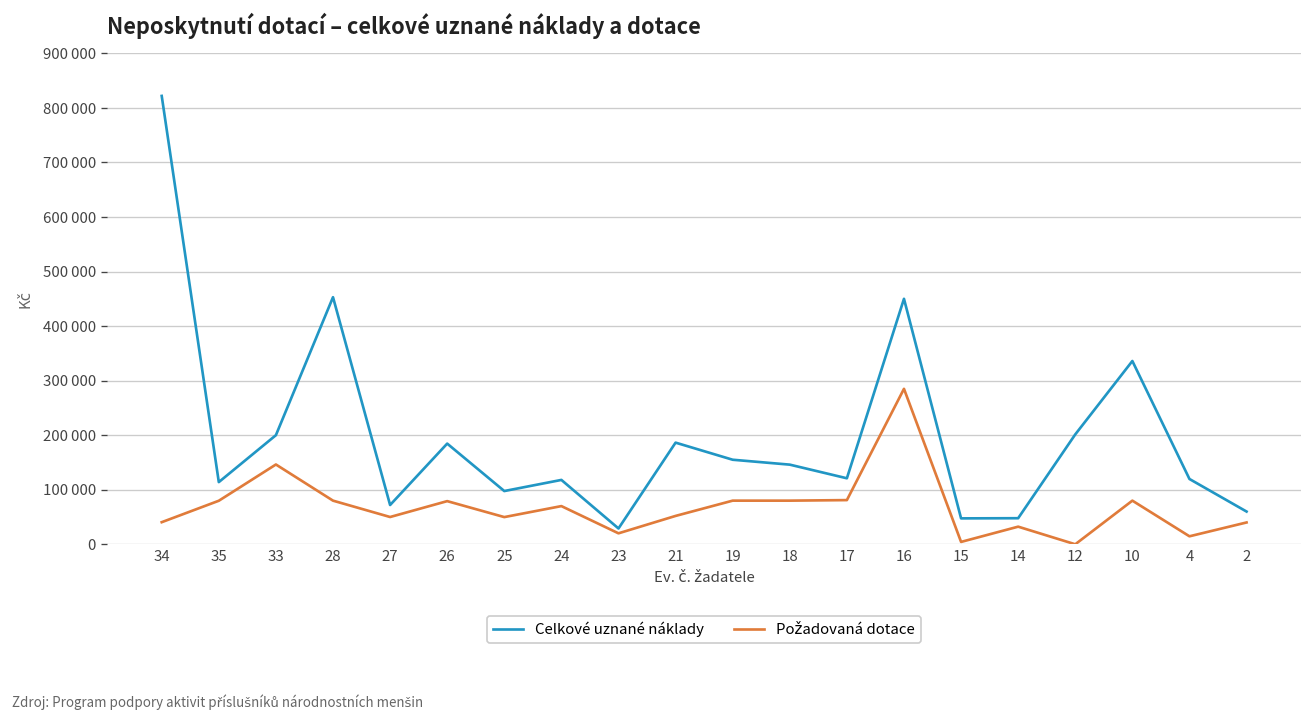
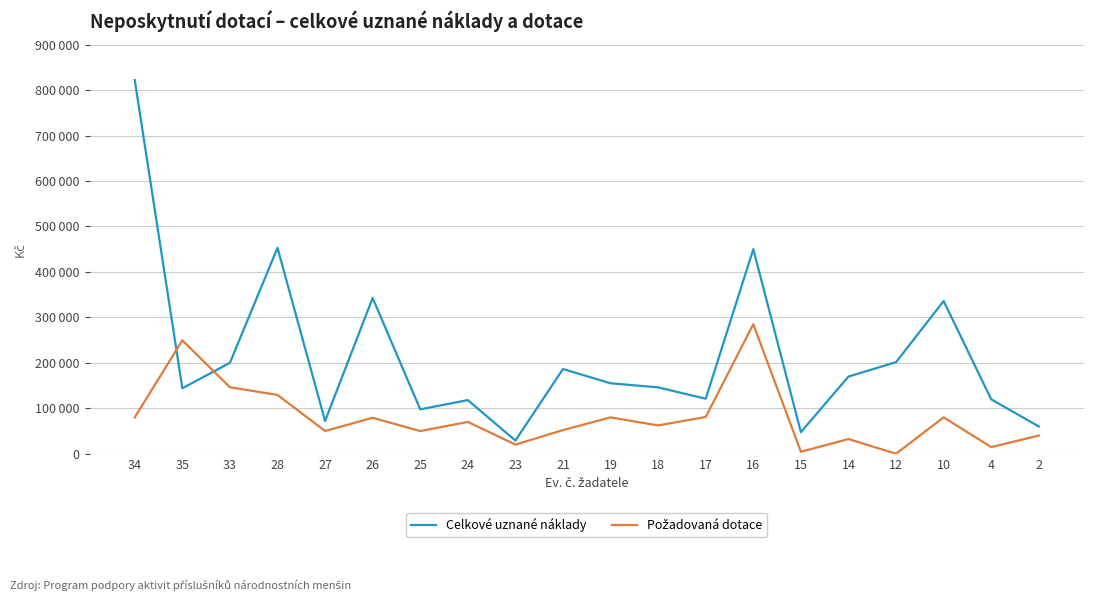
Požadovaná dotace, 34: 40000 -> 80000
Celkové uznané náklady, 35: 110000 -> 140000
Požadovaná dotace, 35: 80000 -> 250000
Požadovaná dotace, 28: 80000 -> 130000
Celkové uznané náklady, 26: 180000 -> 340000
Požadovaná dotace, 18: 80000 -> 60000
Celkové uznané náklady, 14: 50000 -> 170000
